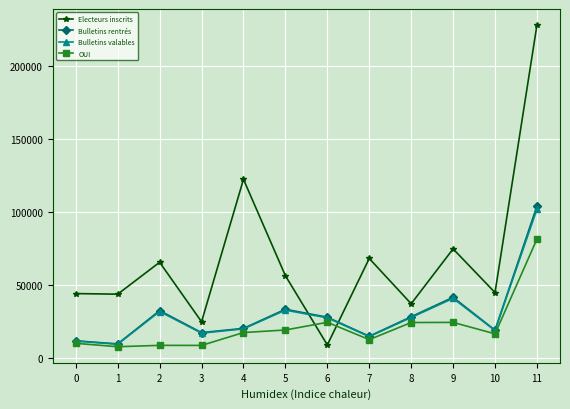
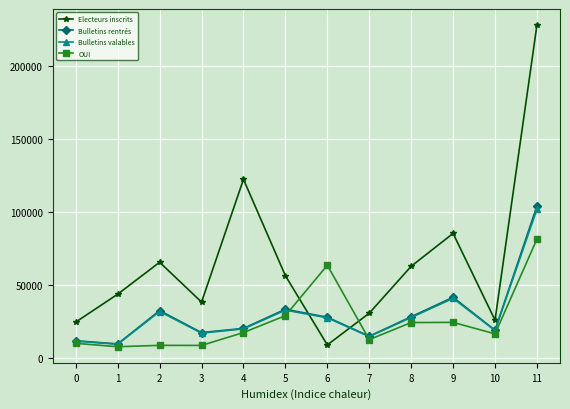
Electeurs inscrits, 0: 44000 -> 25000
Electeurs inscrits, 3: 25000 -> 38000
OUI, 5: 19000 -> 29000
OUI, 6: 24000 -> 64000
Electeurs inscrits, 7: 68000 -> 31000
Electeurs inscrits, 8: 37000 -> 63000
Electeurs inscrits, 9: 75000 -> 85000
Electeurs inscrits, 10: 45000 -> 26000
